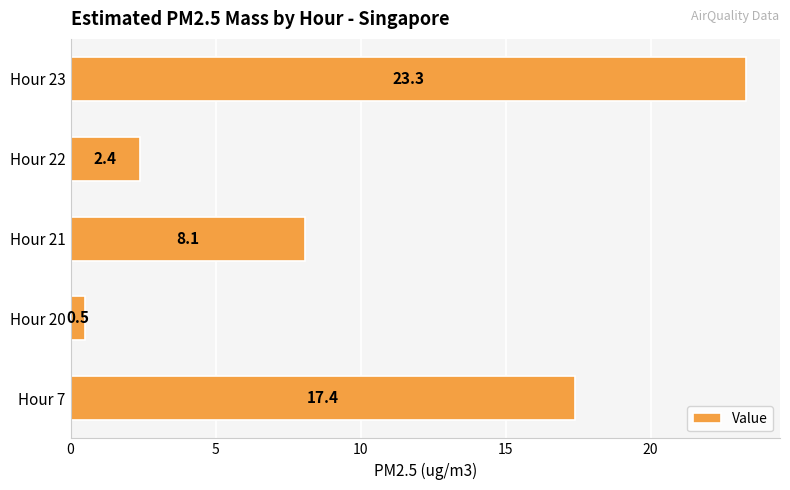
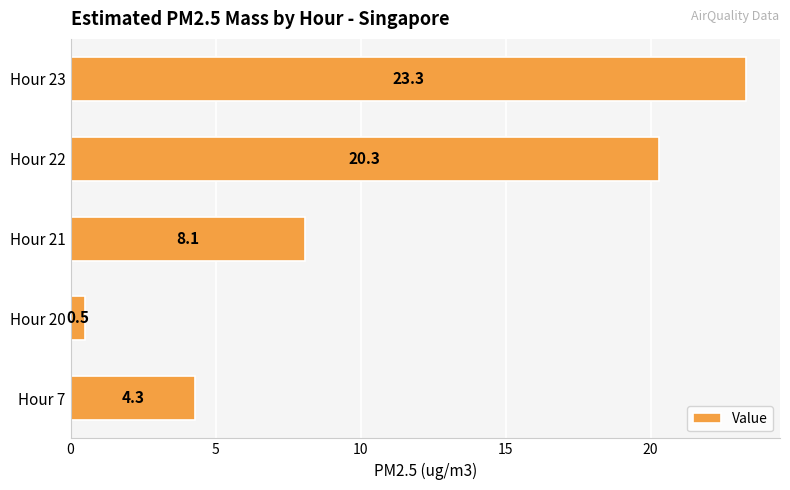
Hour 22: 2.4 -> 20.3
Hour 7: 17.4 -> 4.3
